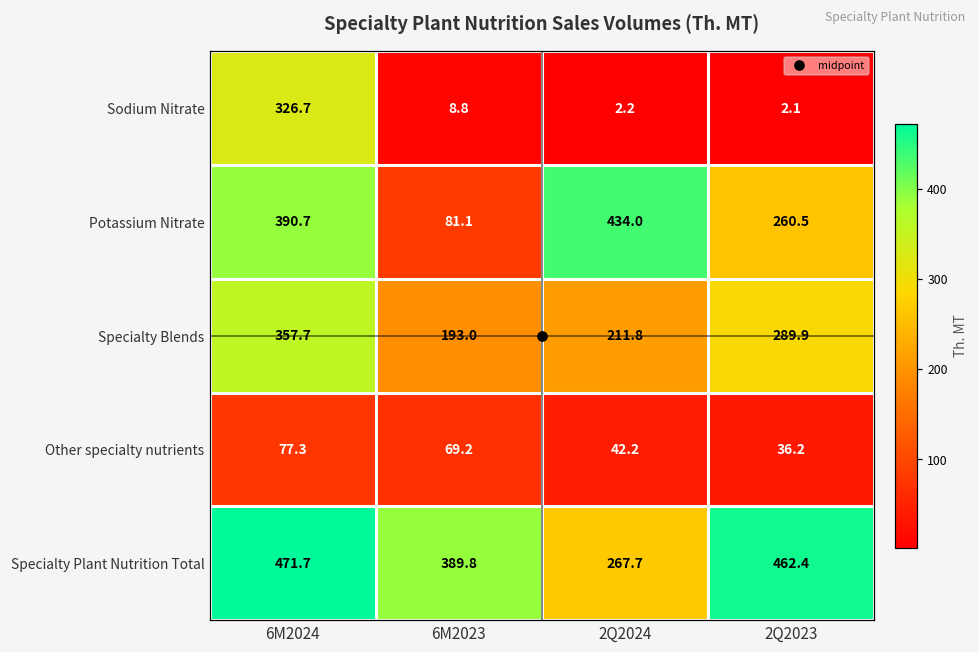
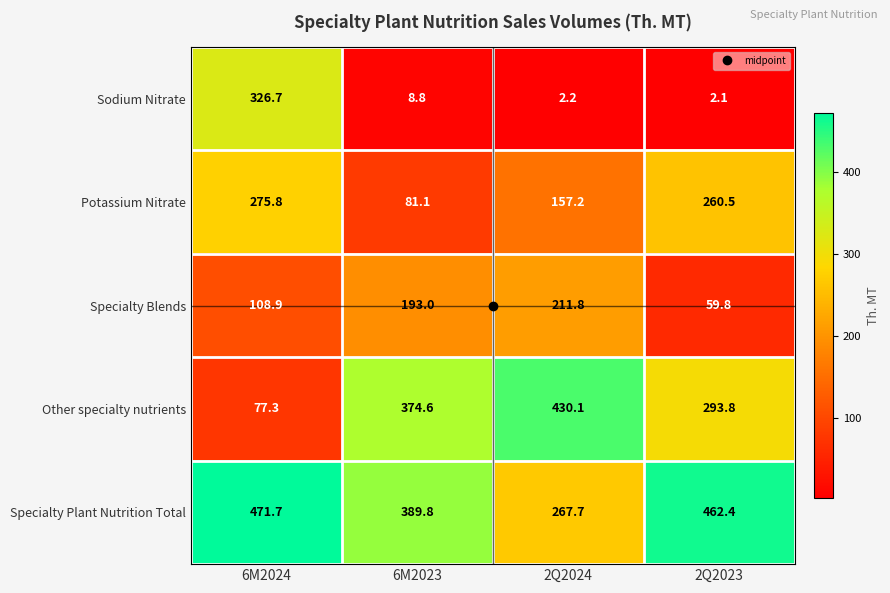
Potassium Nitrate, 6M2024: 390.7 -> 275.8
Potassium Nitrate, 2Q2024: 434.0 -> 157.2
Specialty Blends, 6M2024: 357.7 -> 108.9
Specialty Blends, 2Q2023: 289.9 -> 59.8
Other specialty nutrients, 6M2023: 69.2 -> 374.6
Other specialty nutrients, 2Q2024: 42.2 -> 430.1
Other specialty nutrients, 2Q2023: 36.2 -> 293.8
